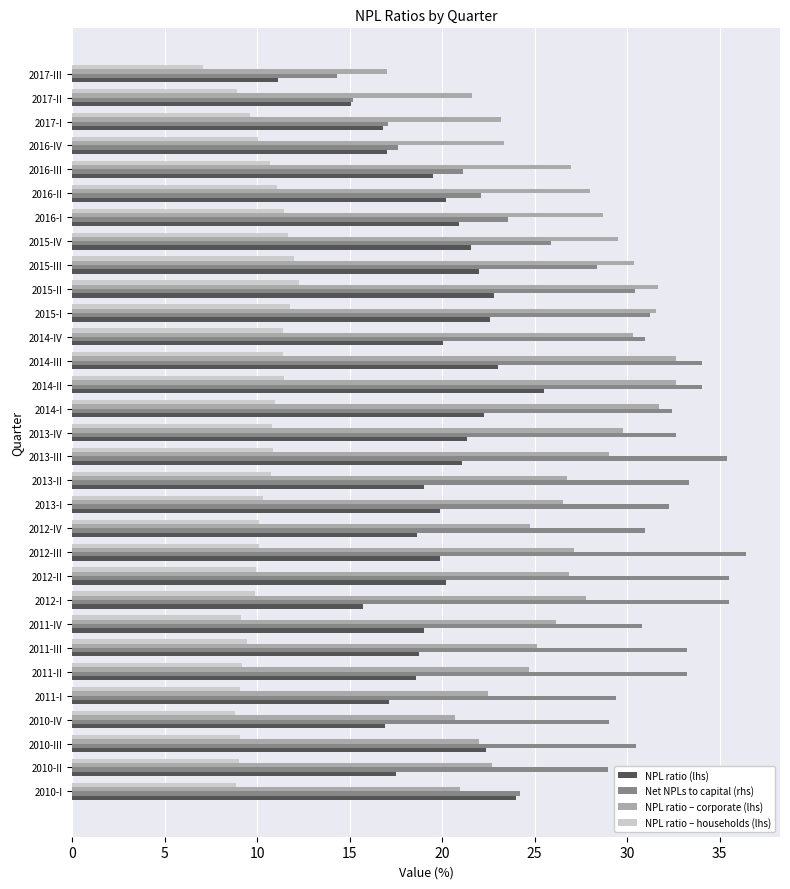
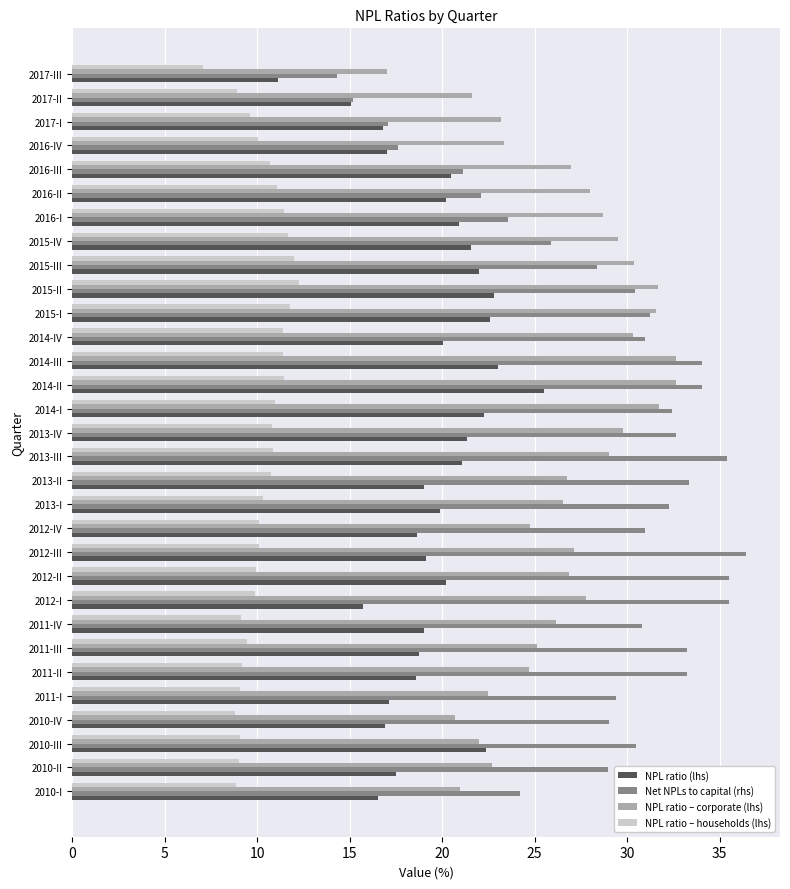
NPL ratio (lhs), 2016-III: 19.5 -> 20.5
NPL ratio (lhs), 2012-III: 19.9 -> 19.1
NPL ratio (lhs), 2010-I: 24.0 -> 16.5
